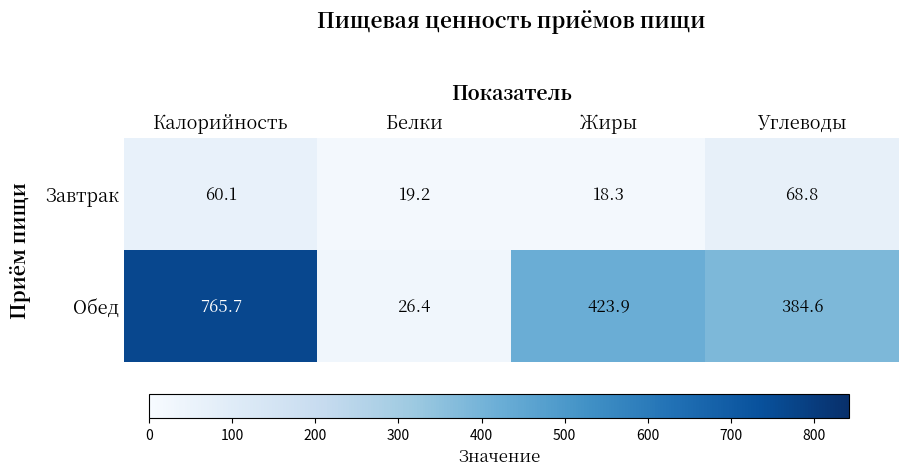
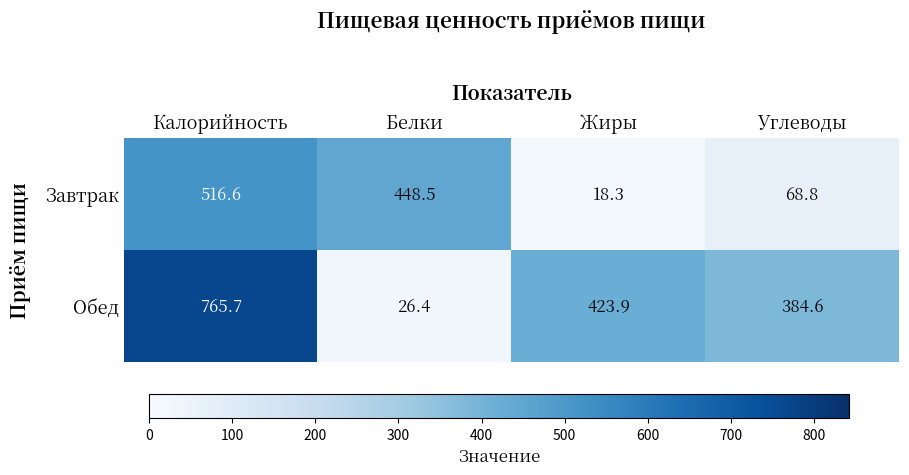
Завтрак, Калорийность: 60.1 -> 516.6
Завтрак, Белки: 19.2 -> 448.5
